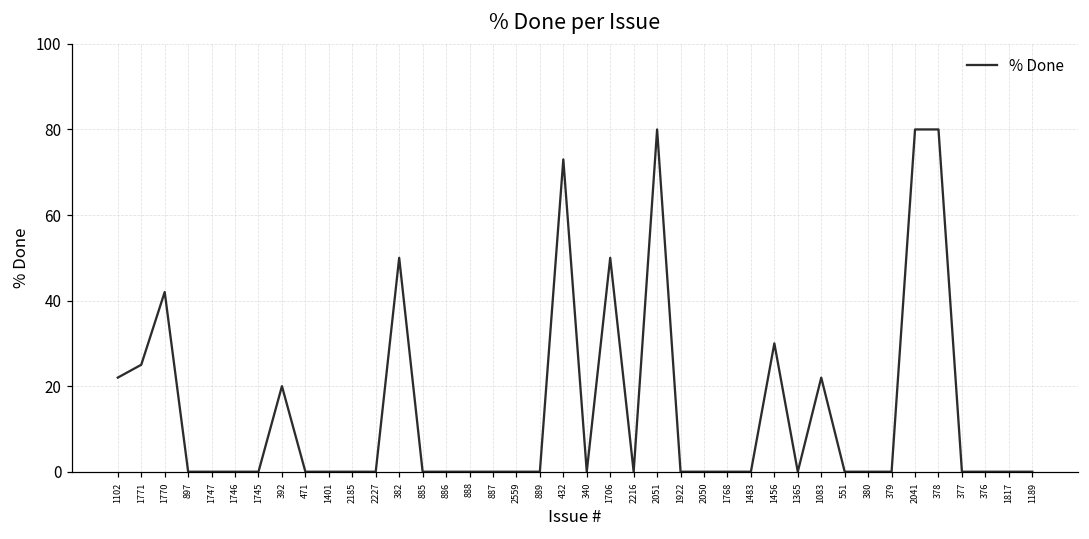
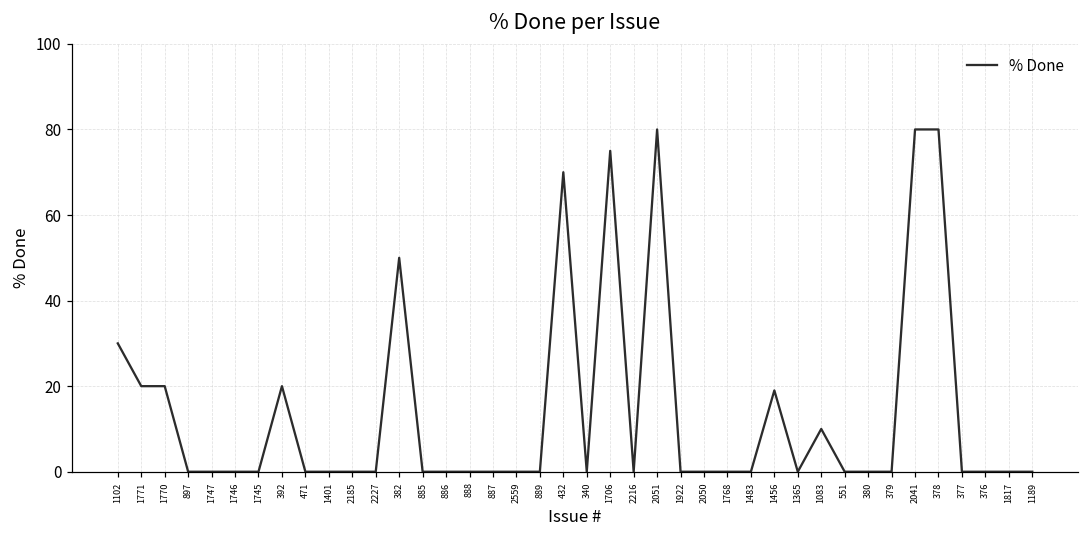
1102: 22 -> 30
1771: 25 -> 20
1770: 42 -> 20
432: 73 -> 70
1706: 50 -> 75
1456: 30 -> 19
1083: 22 -> 10
